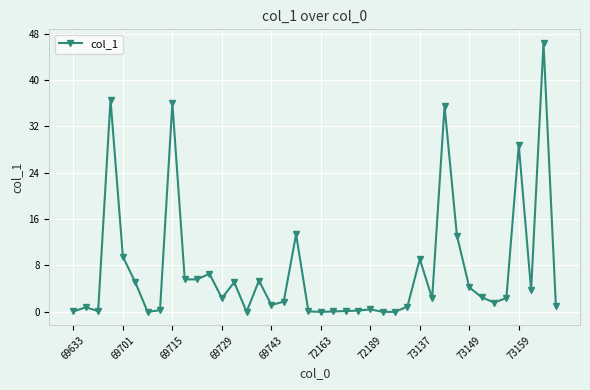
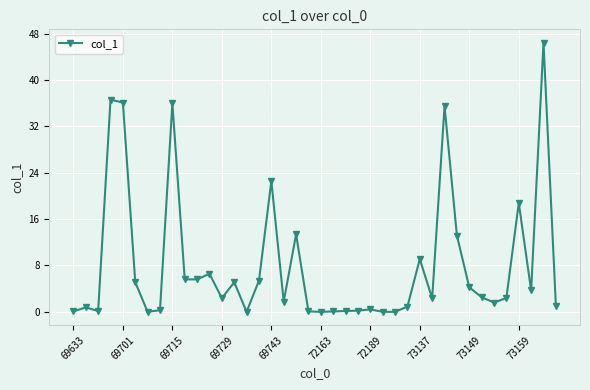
69701: 10 -> 36
69743: 1 -> 23
73159: 29 -> 19
